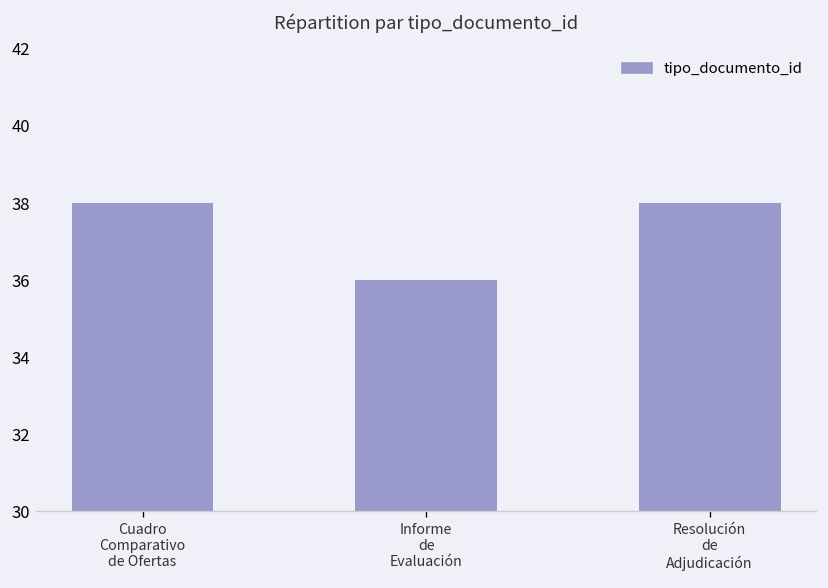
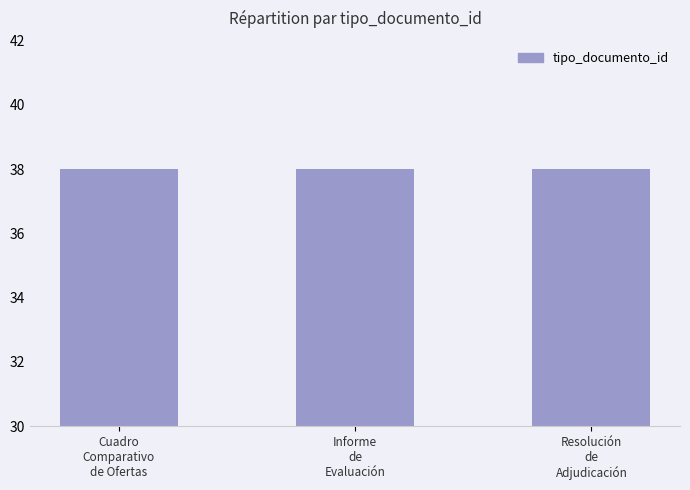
Informe de Evaluación: 36 -> 38
